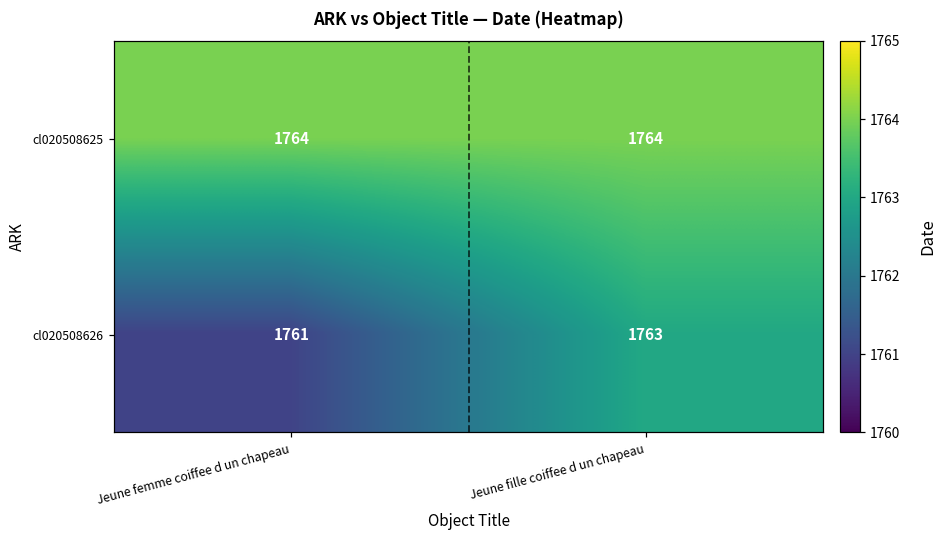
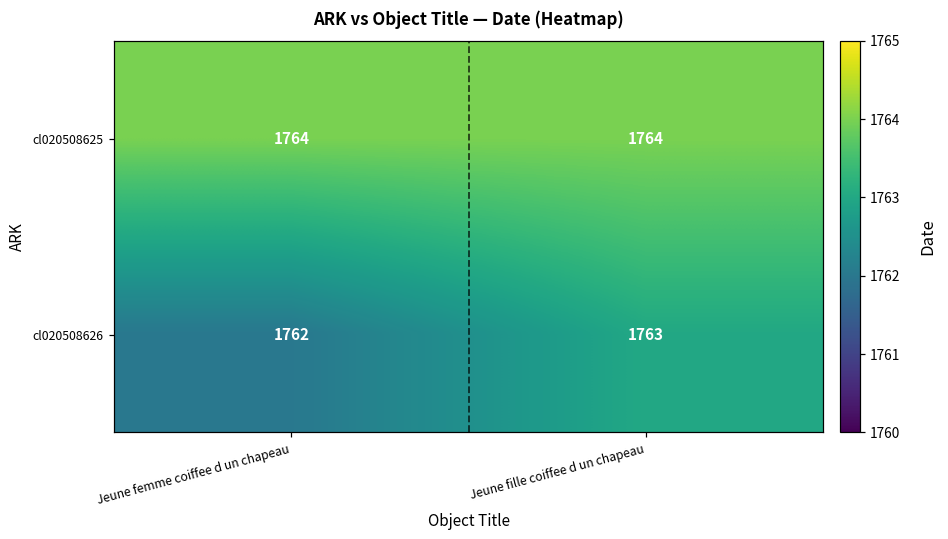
cl020508626, Jeune femme coiffee d un chapeau: 1761 -> 1762
